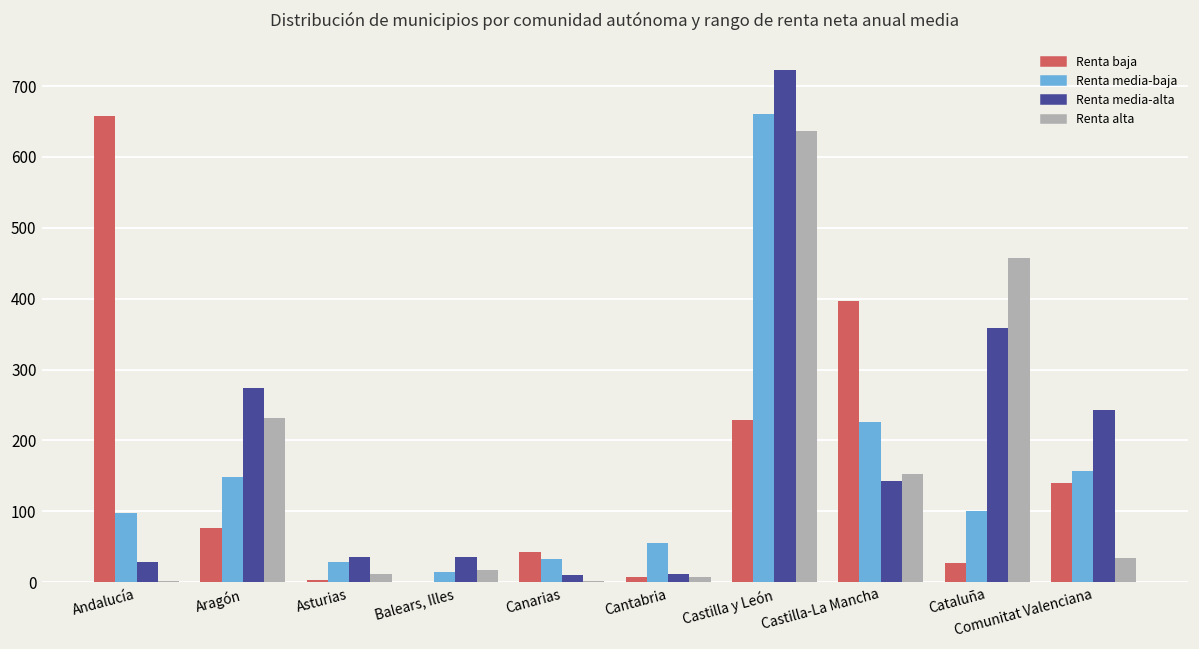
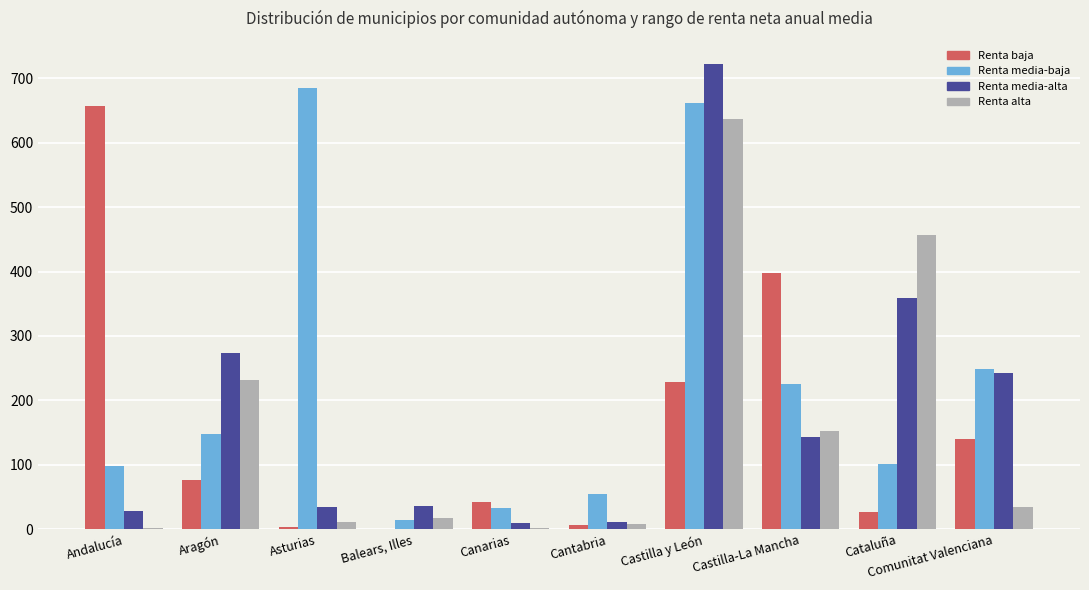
Renta media-baja, Asturias: 30 -> 680
Renta media-baja, Comunitat Valenciana: 160 -> 250
